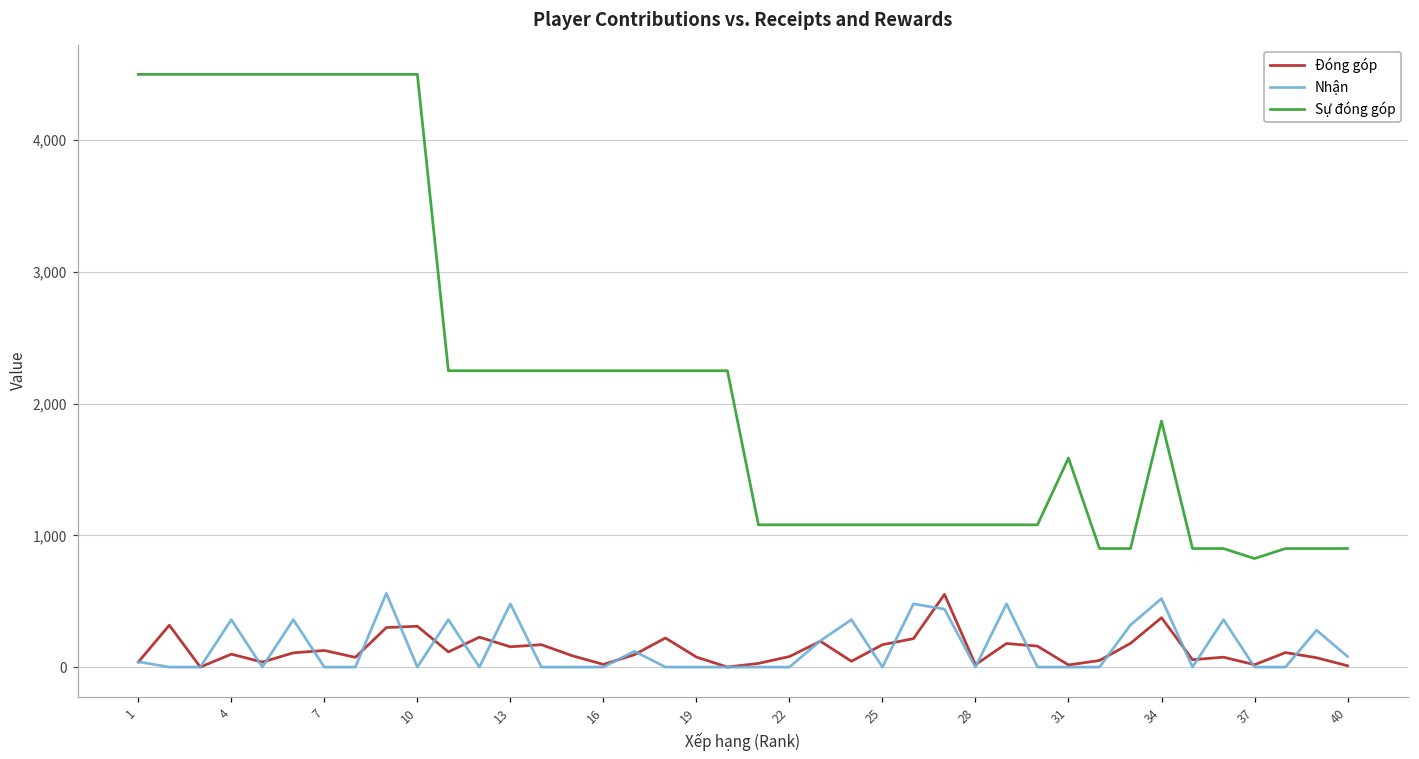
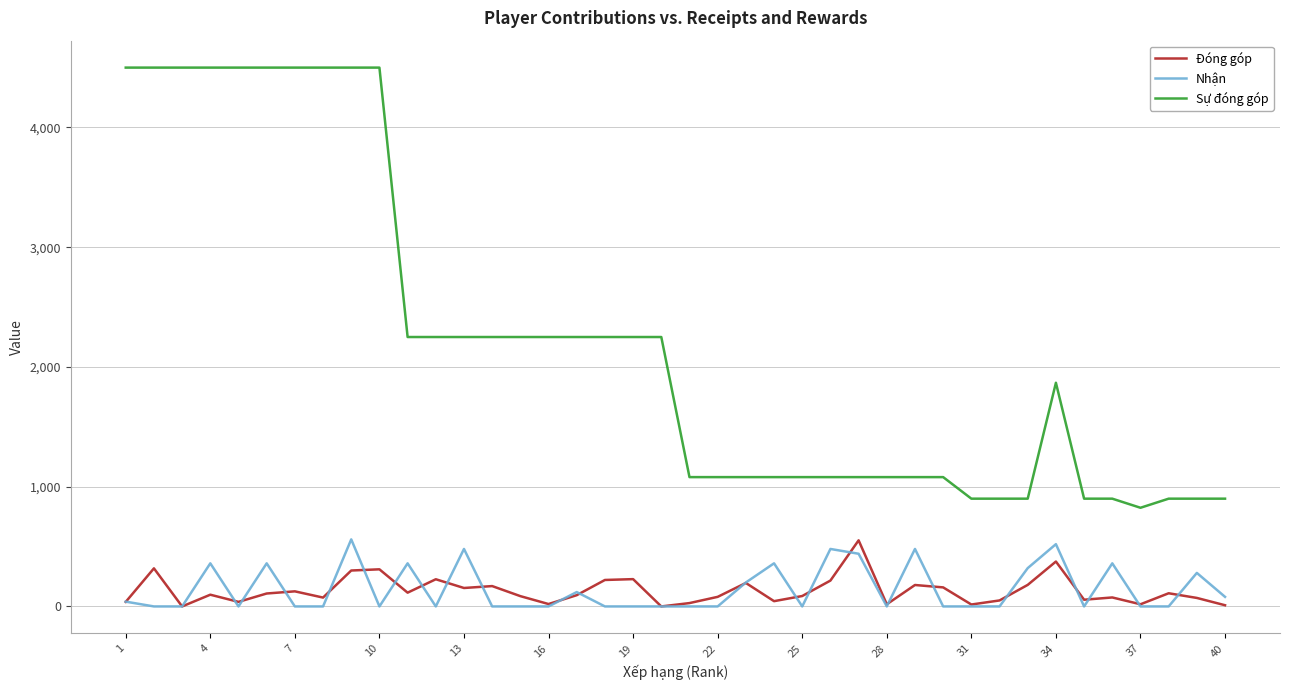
Đóng góp, 19: 80 -> 230
Đóng góp, 25: 170 -> 90
Sự đóng góp, 31: 1,590 -> 900
